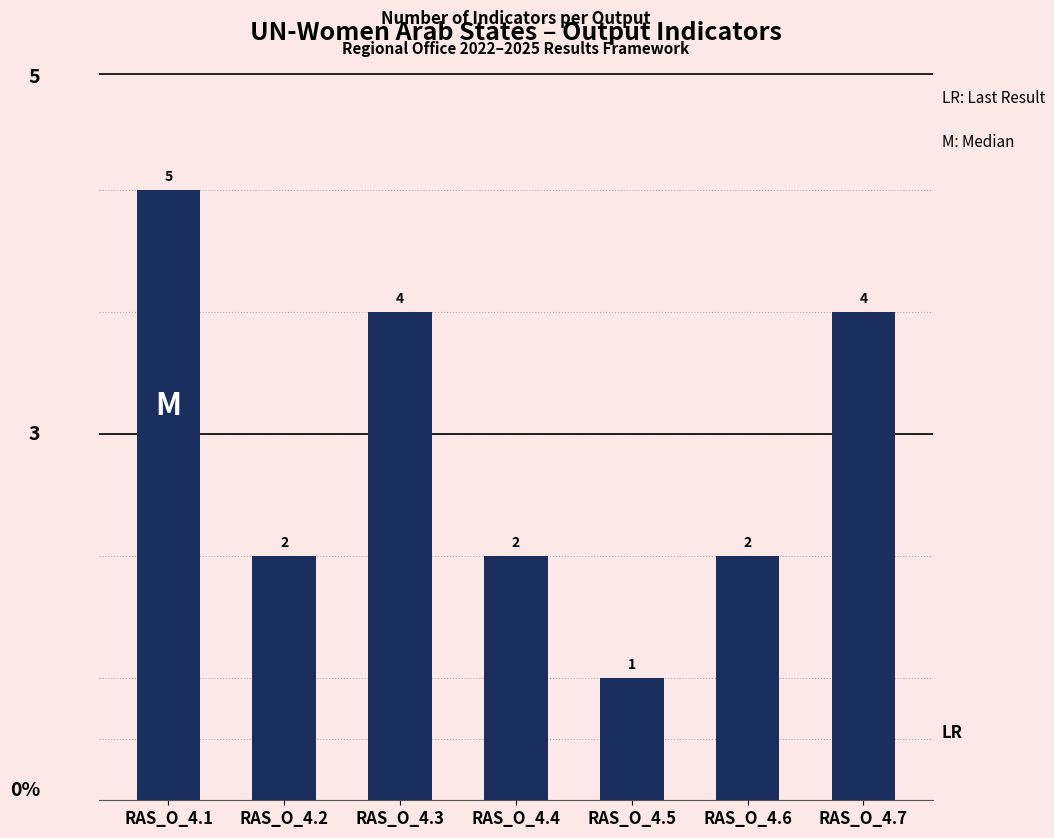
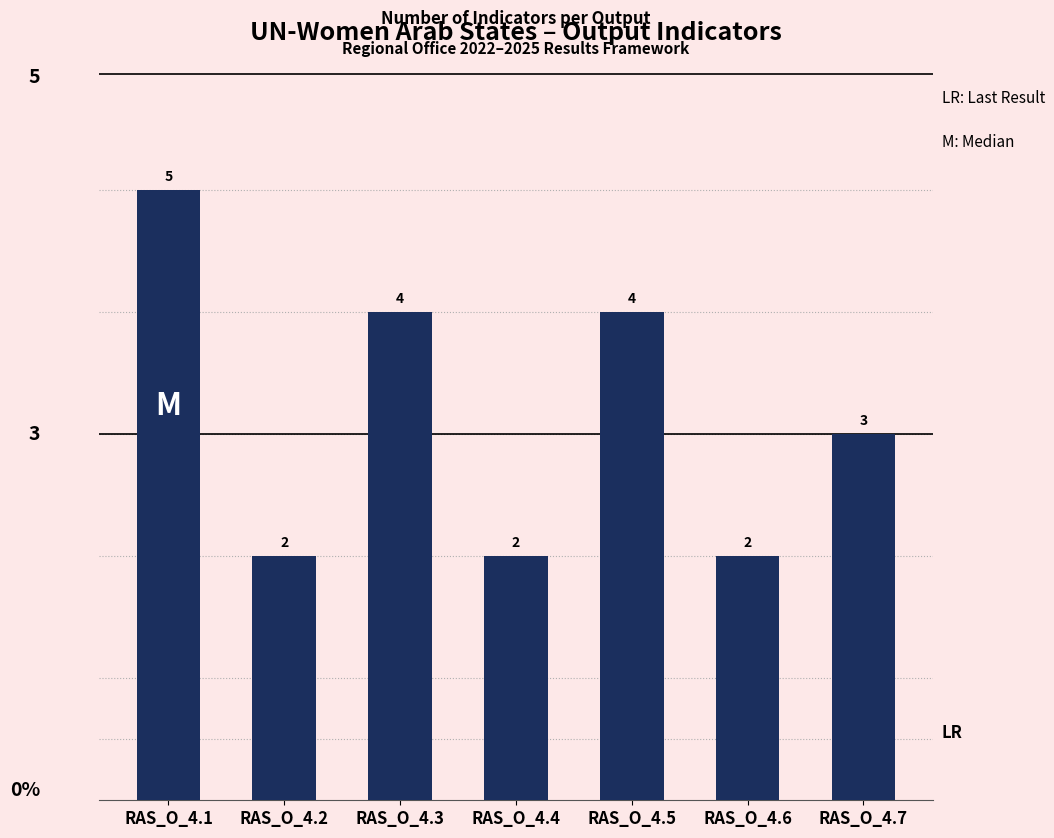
RAS_O_4.5: 1 -> 4
RAS_O_4.7: 4 -> 3
